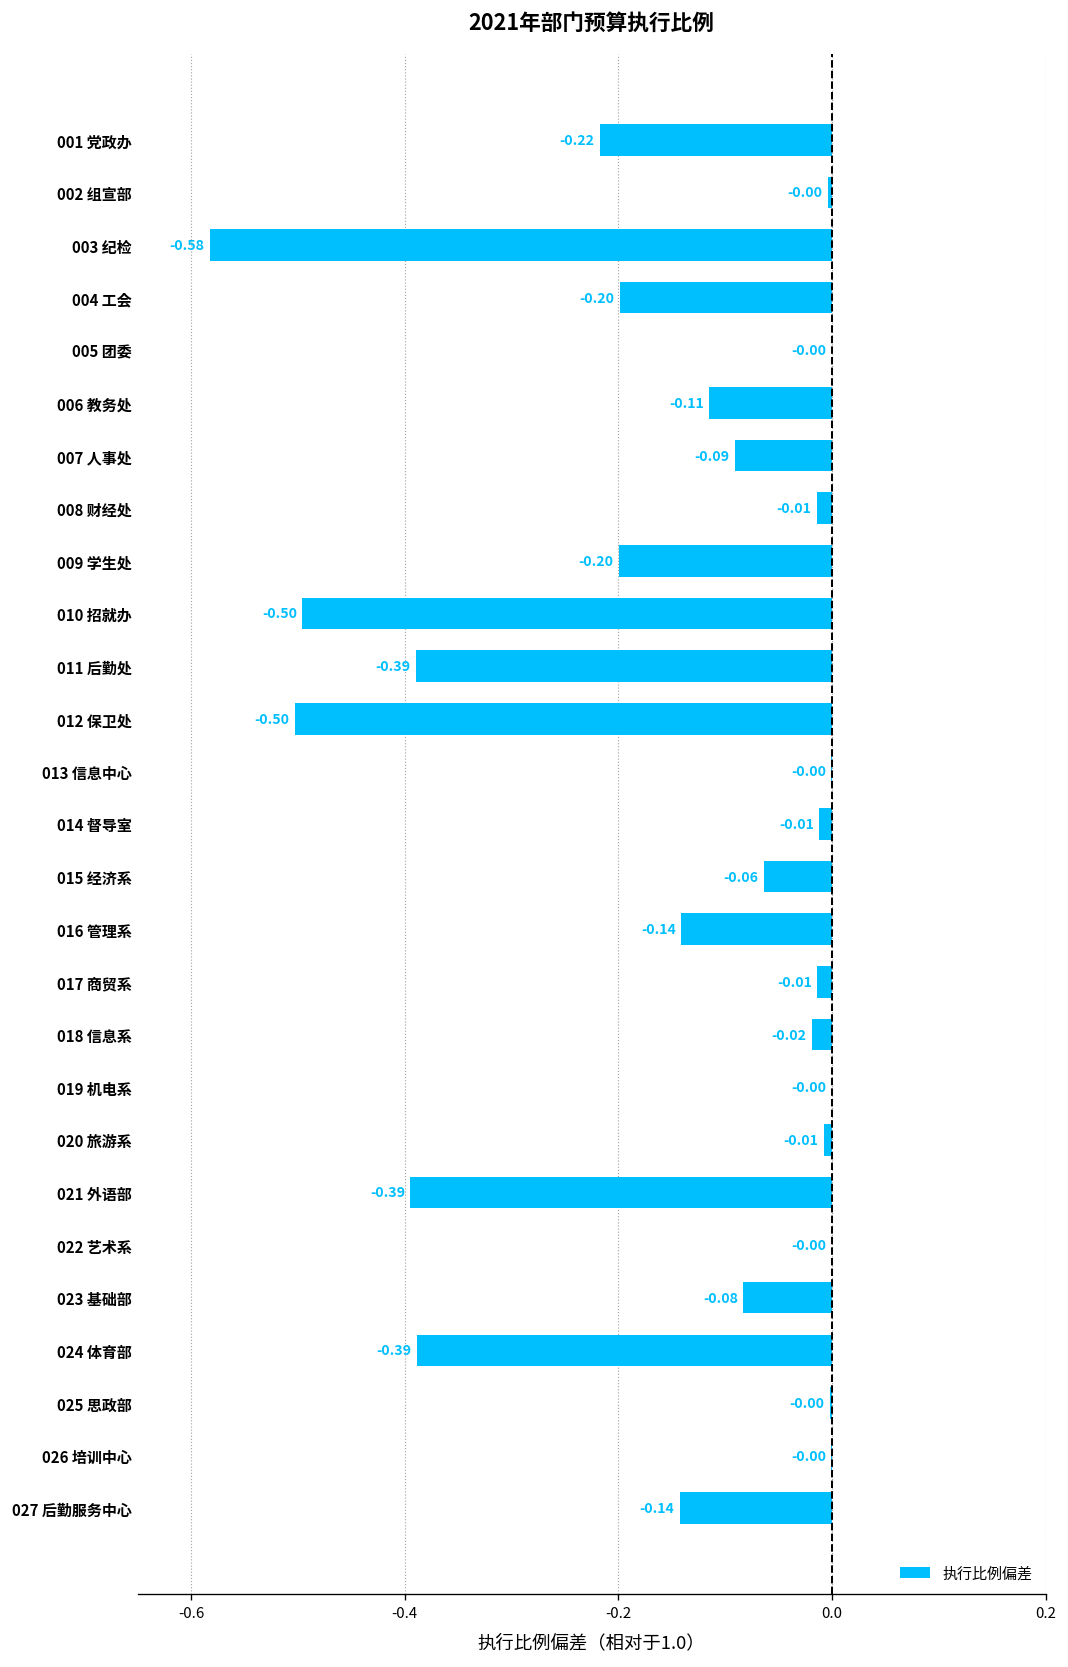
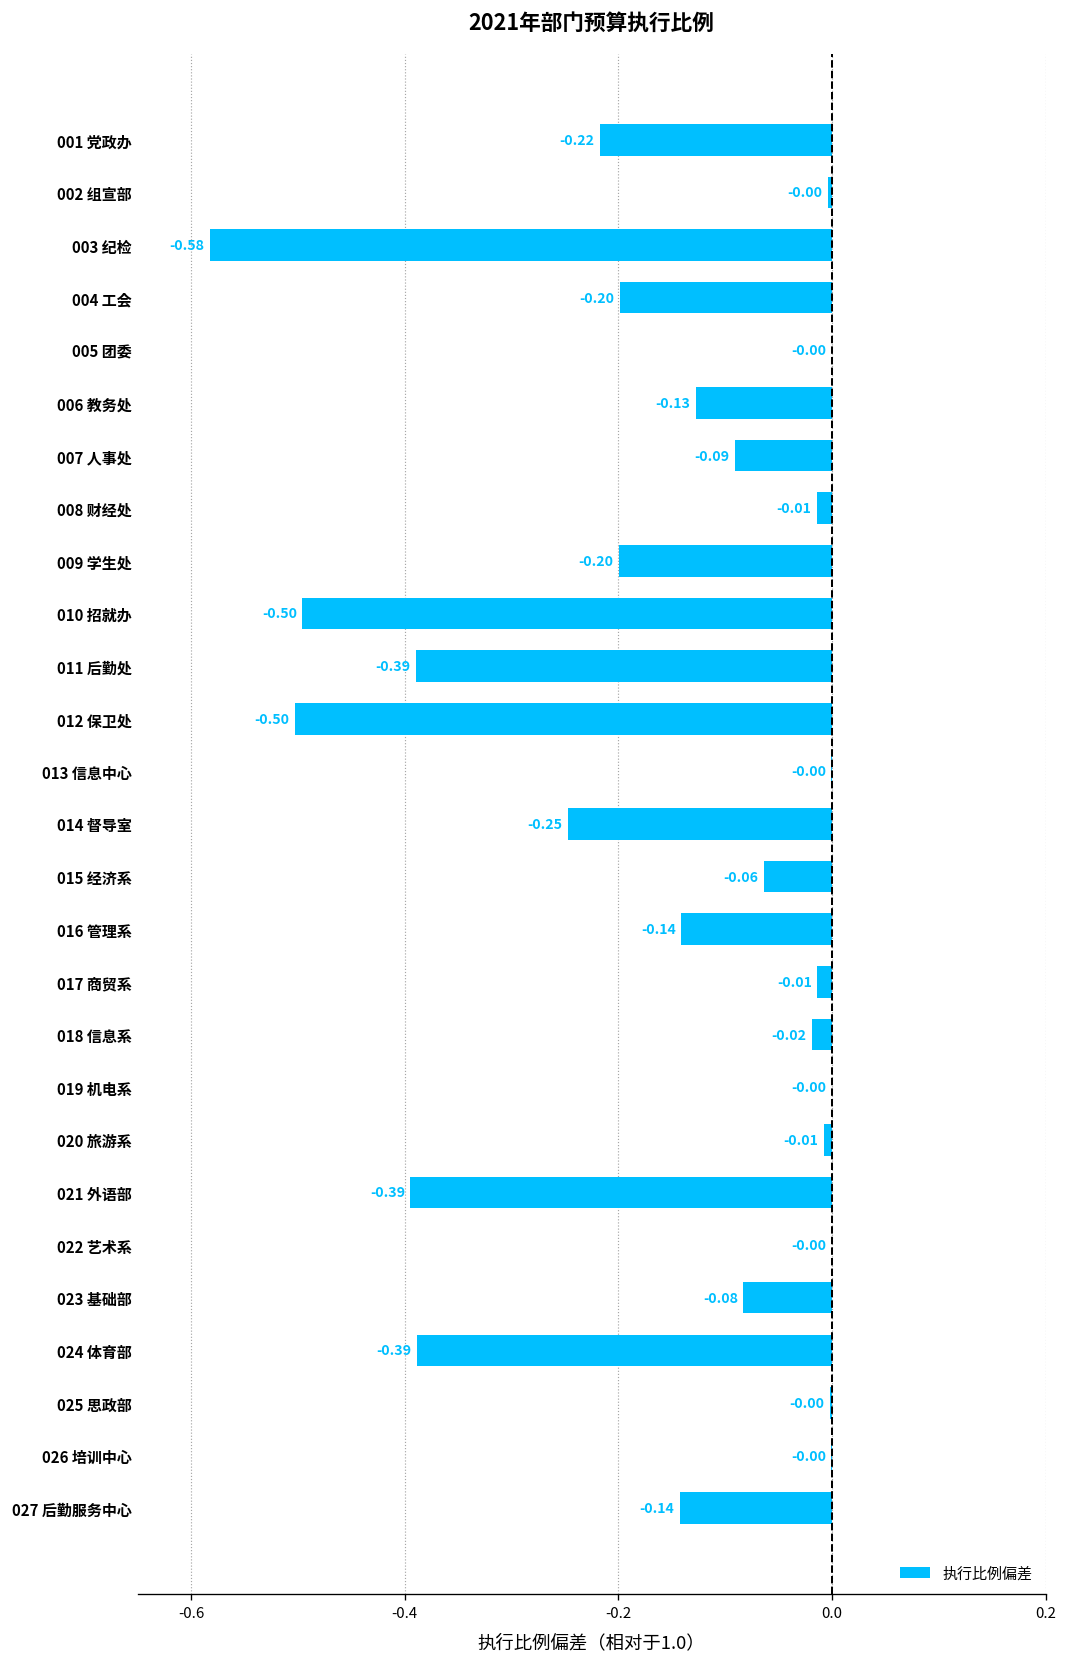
006 教务处: -0.11 -> -0.13
014 督导室: -0.01 -> -0.25
